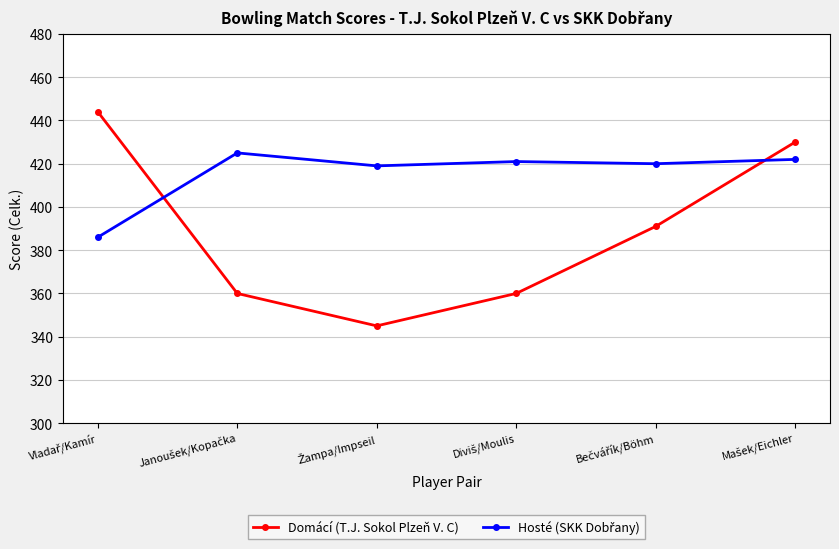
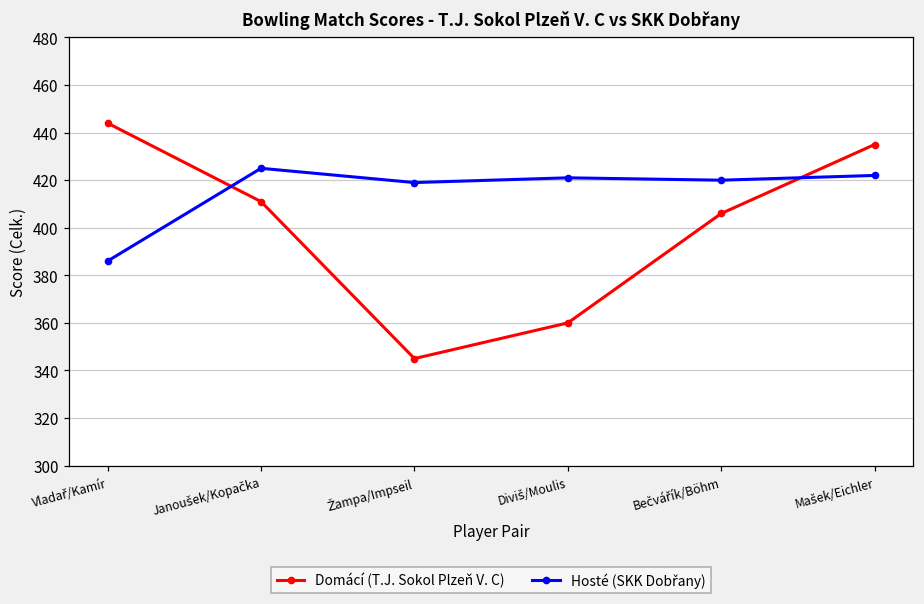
Domácí (T.J. Sokol Plzeň V. C), Janoušek/Kopačka: 360 -> 411
Domácí (T.J. Sokol Plzeň V. C), Bečvářík/Böhm: 391 -> 406
Domácí (T.J. Sokol Plzeň V. C), Mašek/Eichler: 430 -> 435
